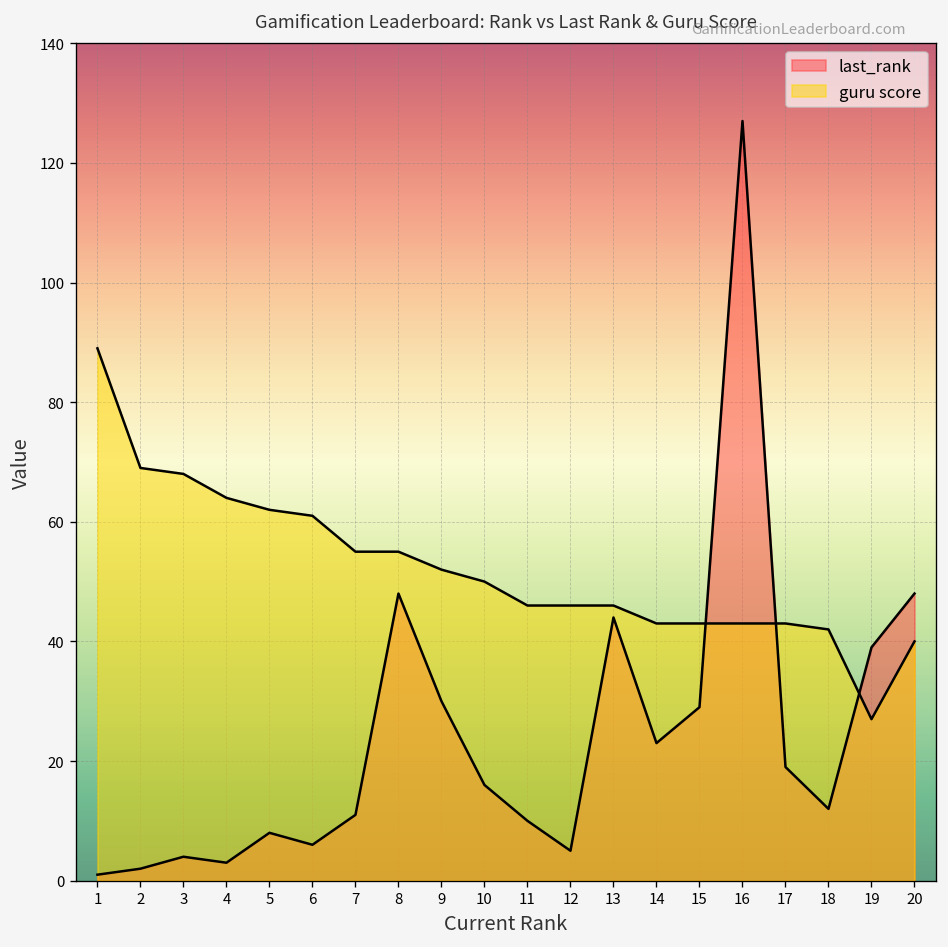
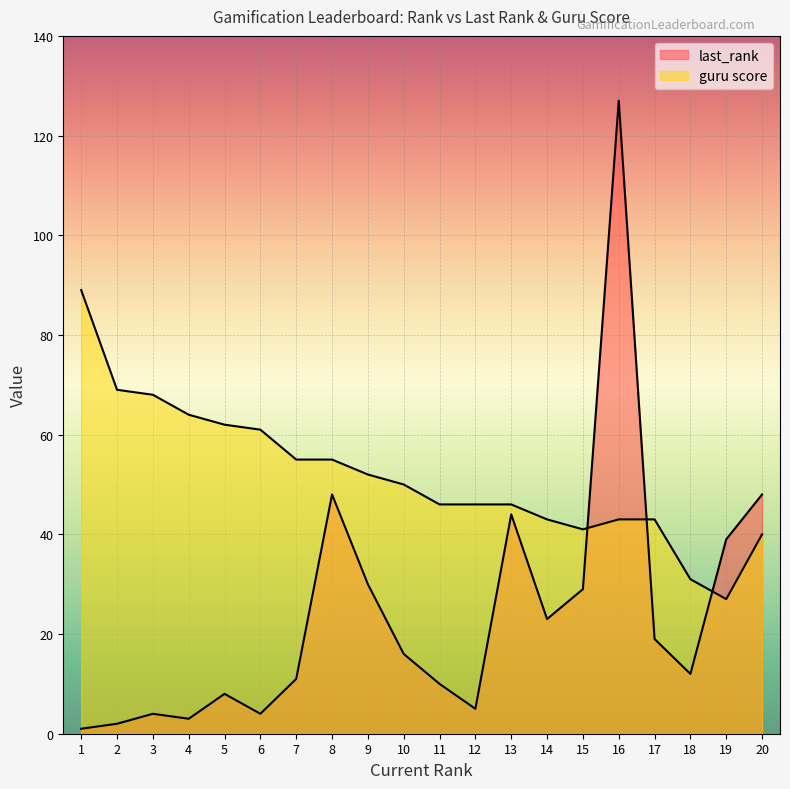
last_rank, 6: 6 -> 4
guru score, 15: 43 -> 41
guru score, 18: 42 -> 31
